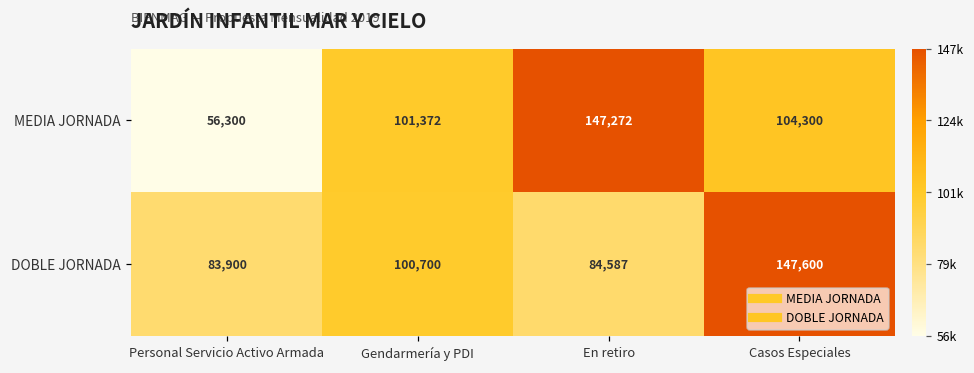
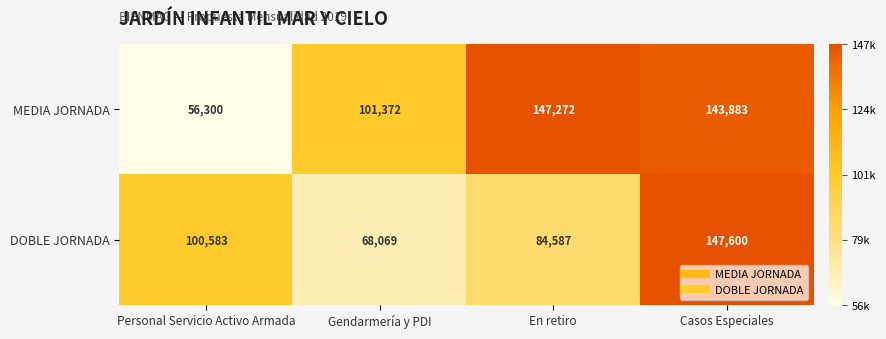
MEDIA JORNADA, Casos Especiales: 104,300 -> 143,883
DOBLE JORNADA, Personal Servicio Activo Armada: 83,900 -> 100,583
DOBLE JORNADA, Gendarmería y PDI: 100,700 -> 68,069
